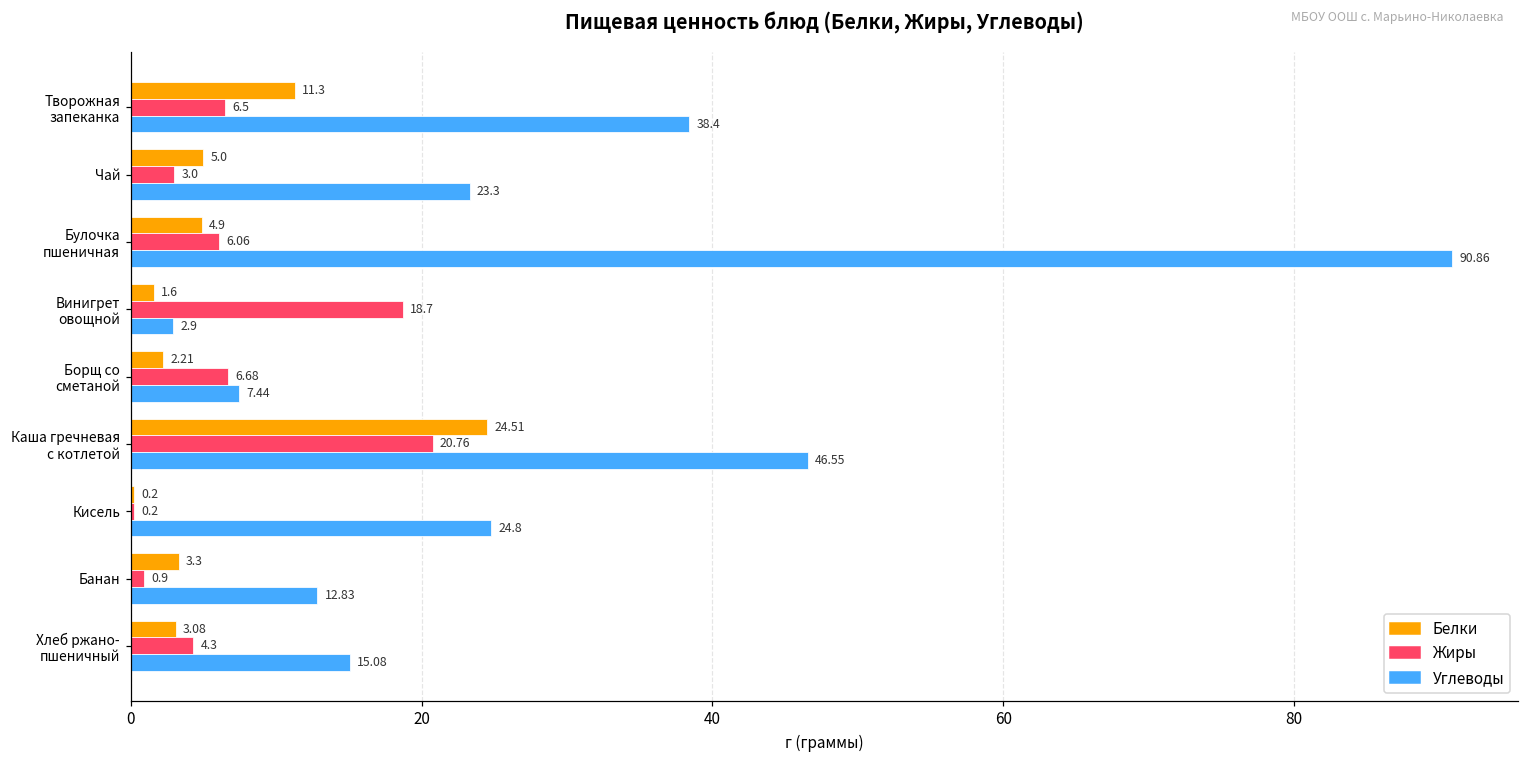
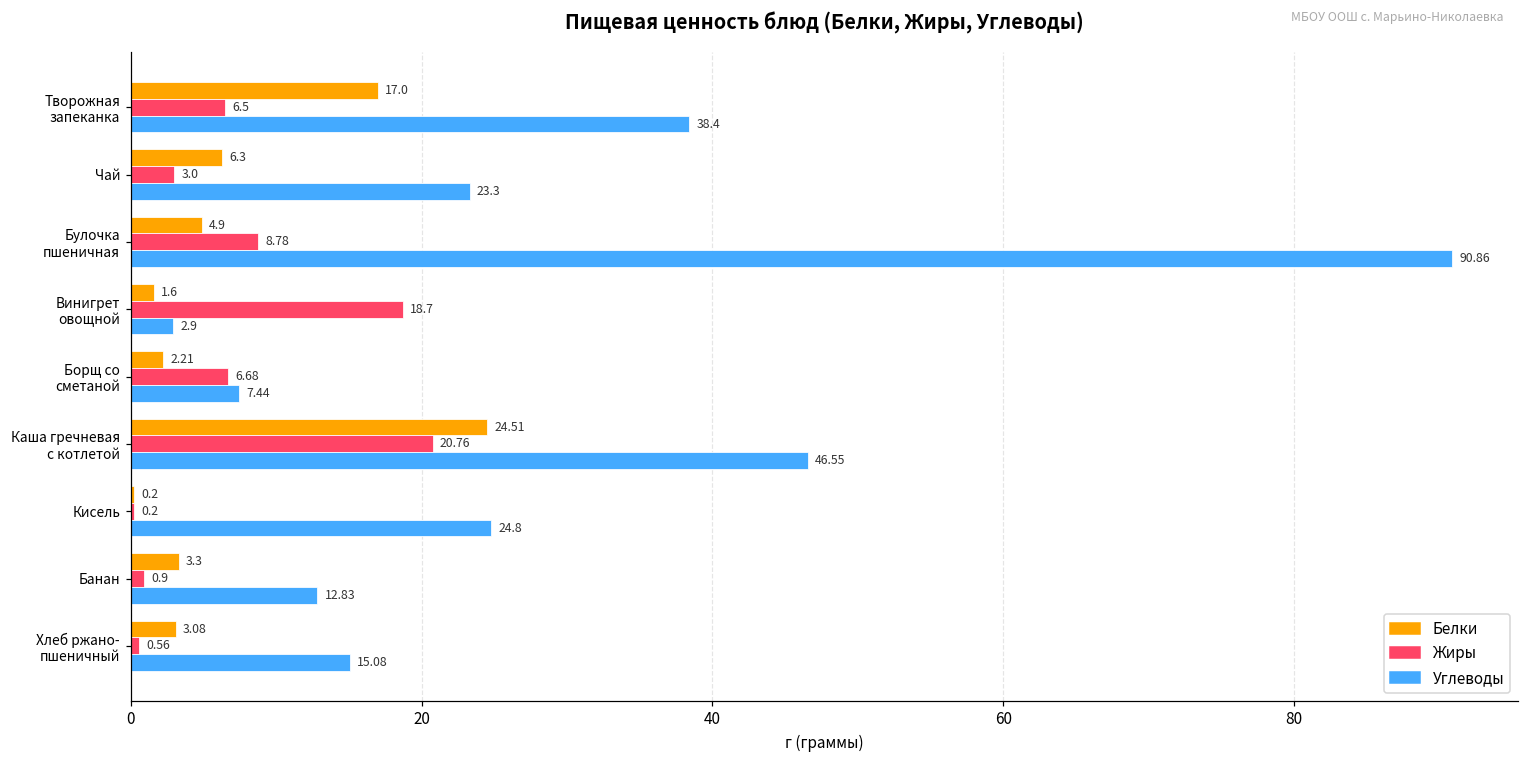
Белки, Творожная запеканка: 11.3 -> 17.0
Белки, Чай: 5.0 -> 6.3
Жиры, Булочка пшеничная: 6.06 -> 8.78
Жиры, Хлеб ржано- пшеничный: 4.3 -> 0.56
